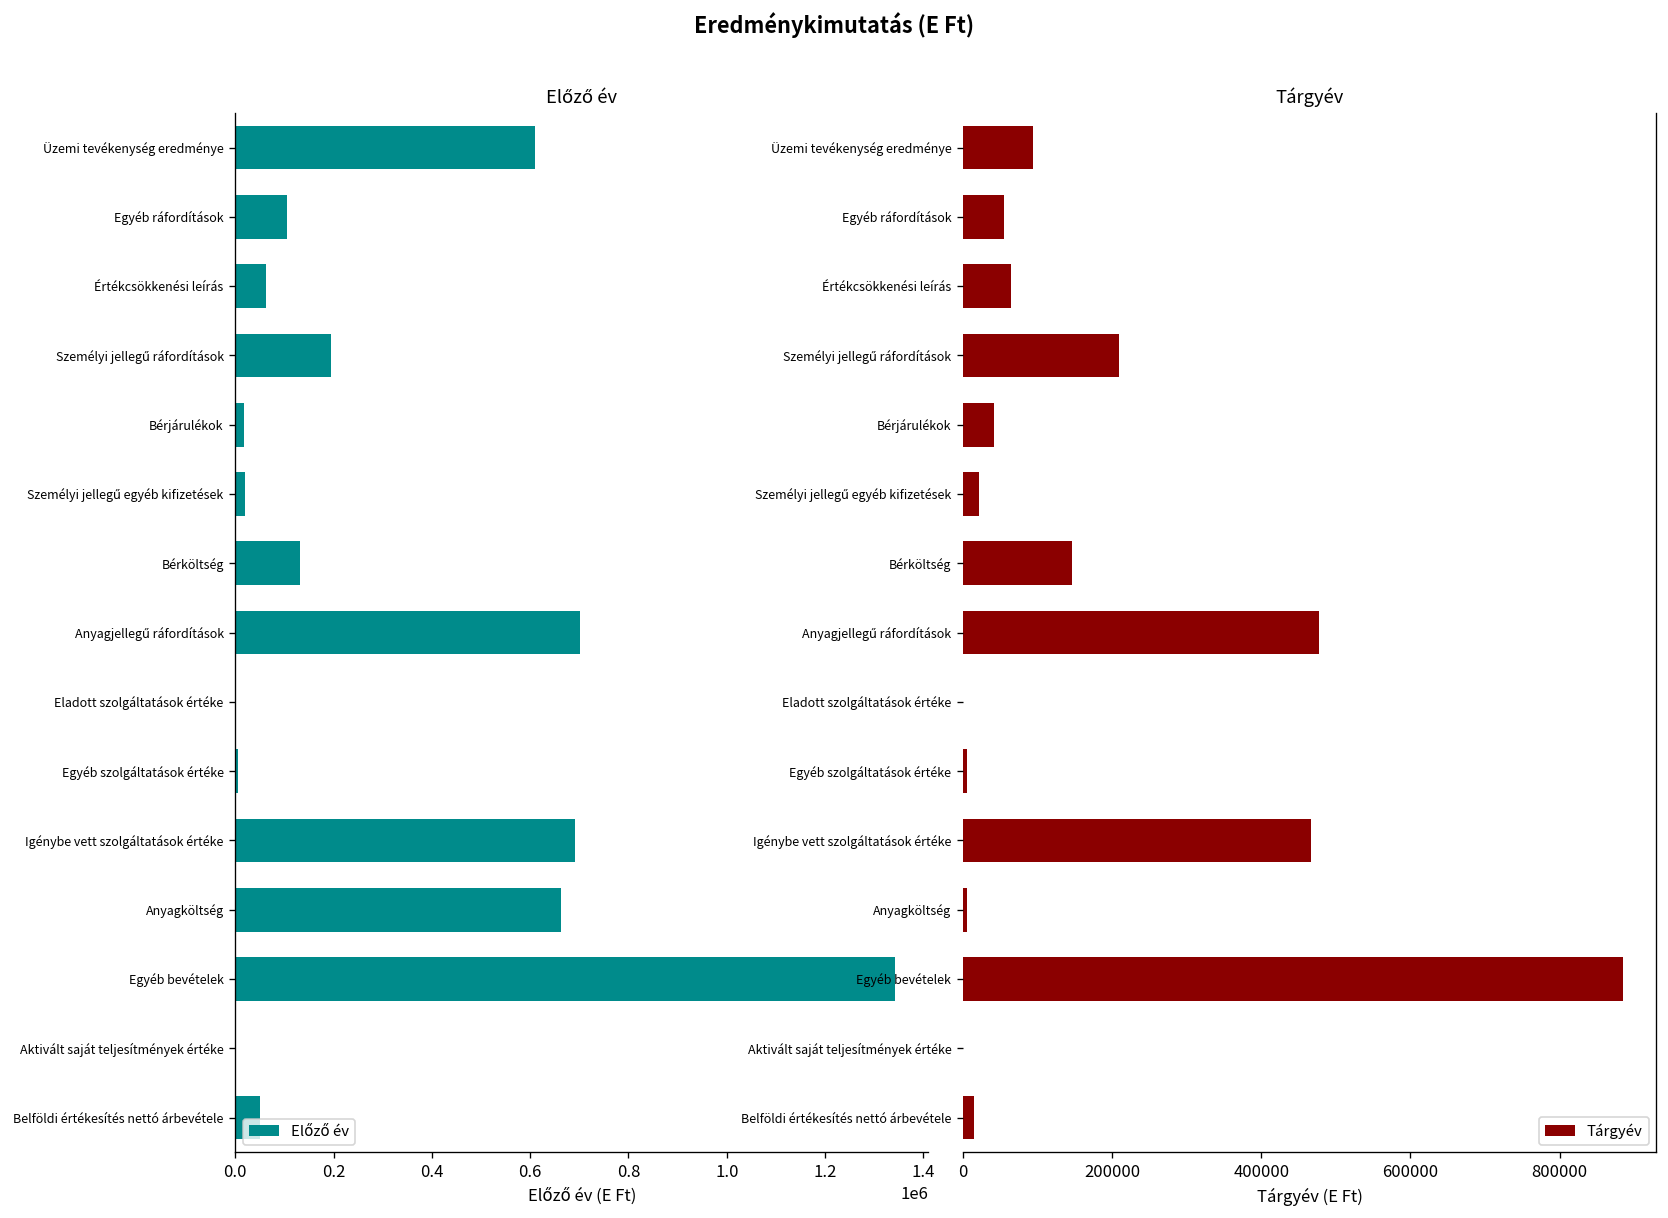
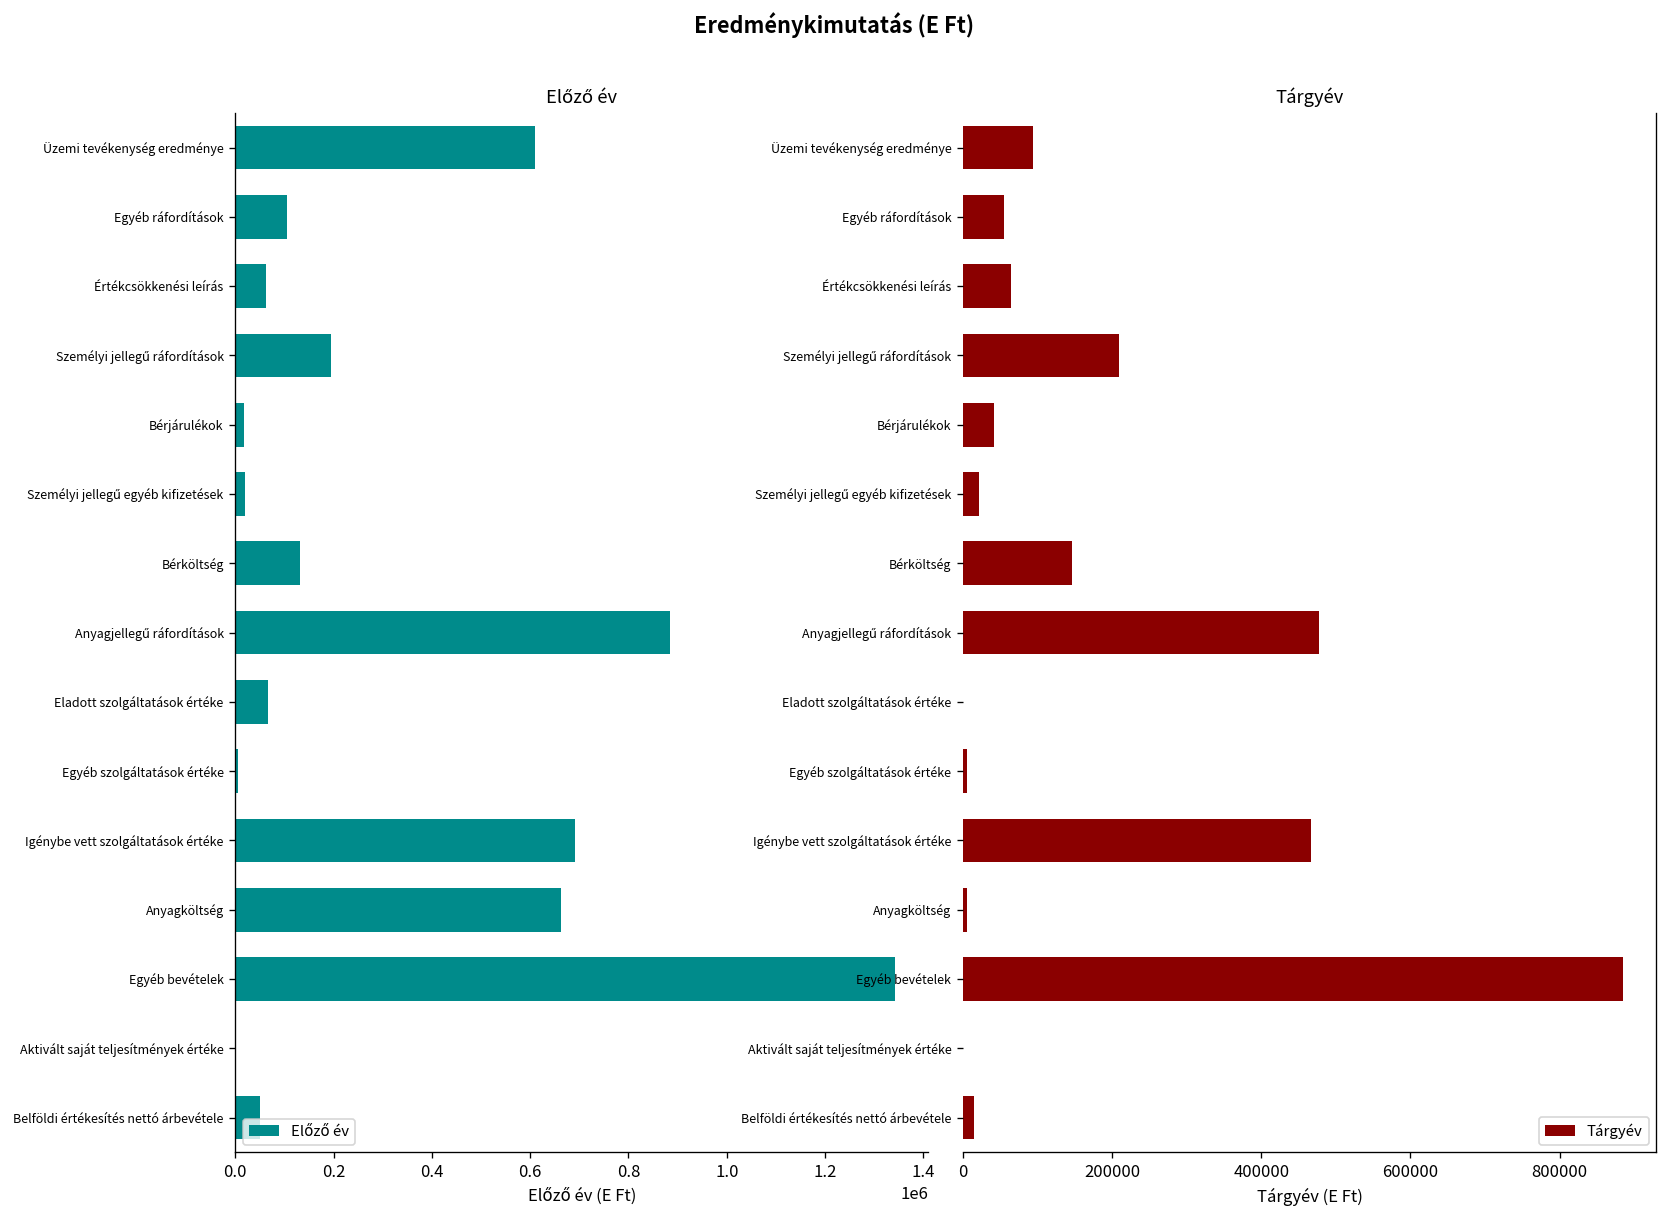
Előző év, Anyagjellegű ráfordítások: 700000 -> 880000
Előző év, Eladott szolgáltatások értéke: 0 -> 70000
